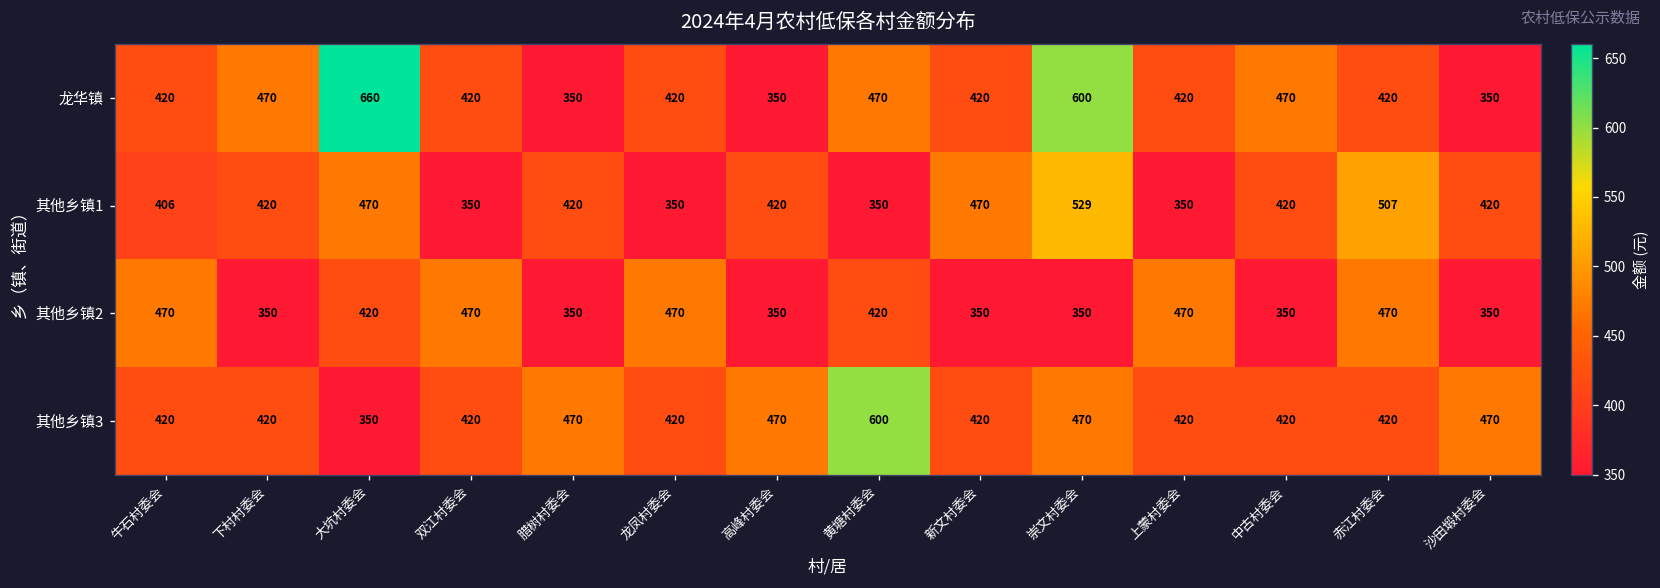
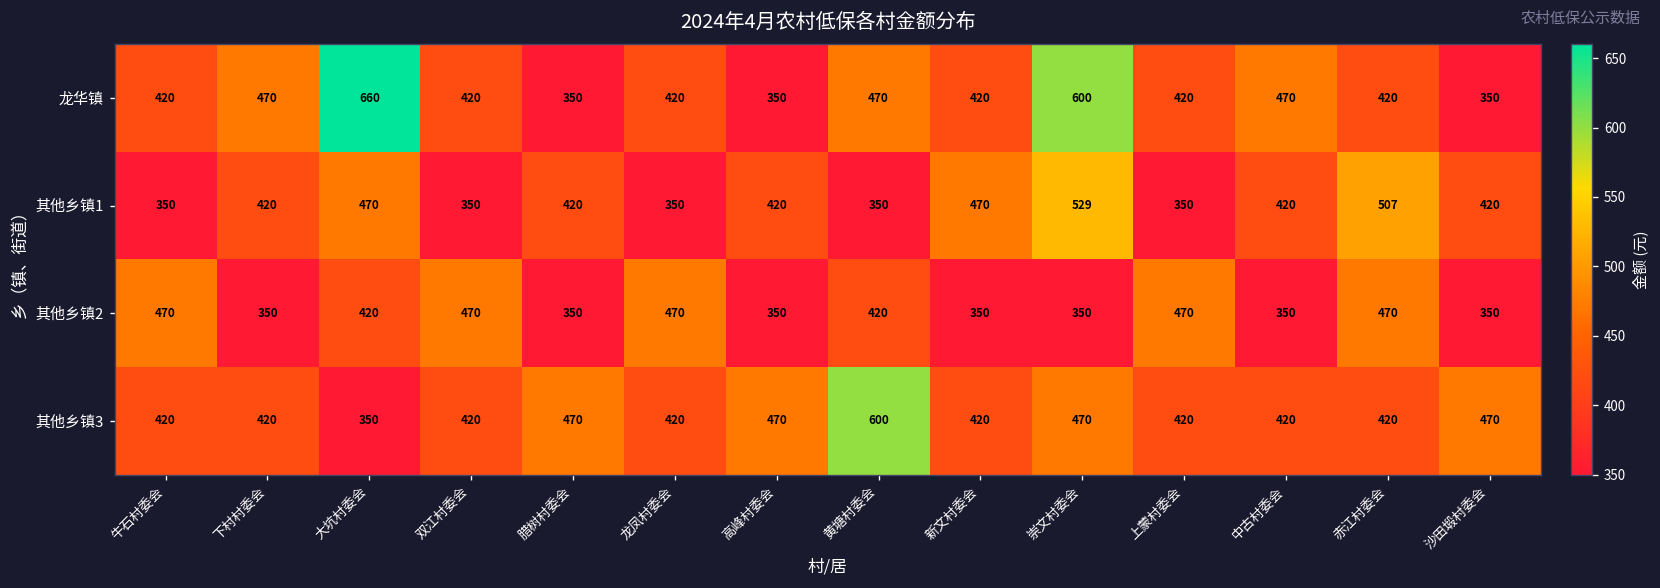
其他乡镇1, 牛石村委会: 406 -> 350
